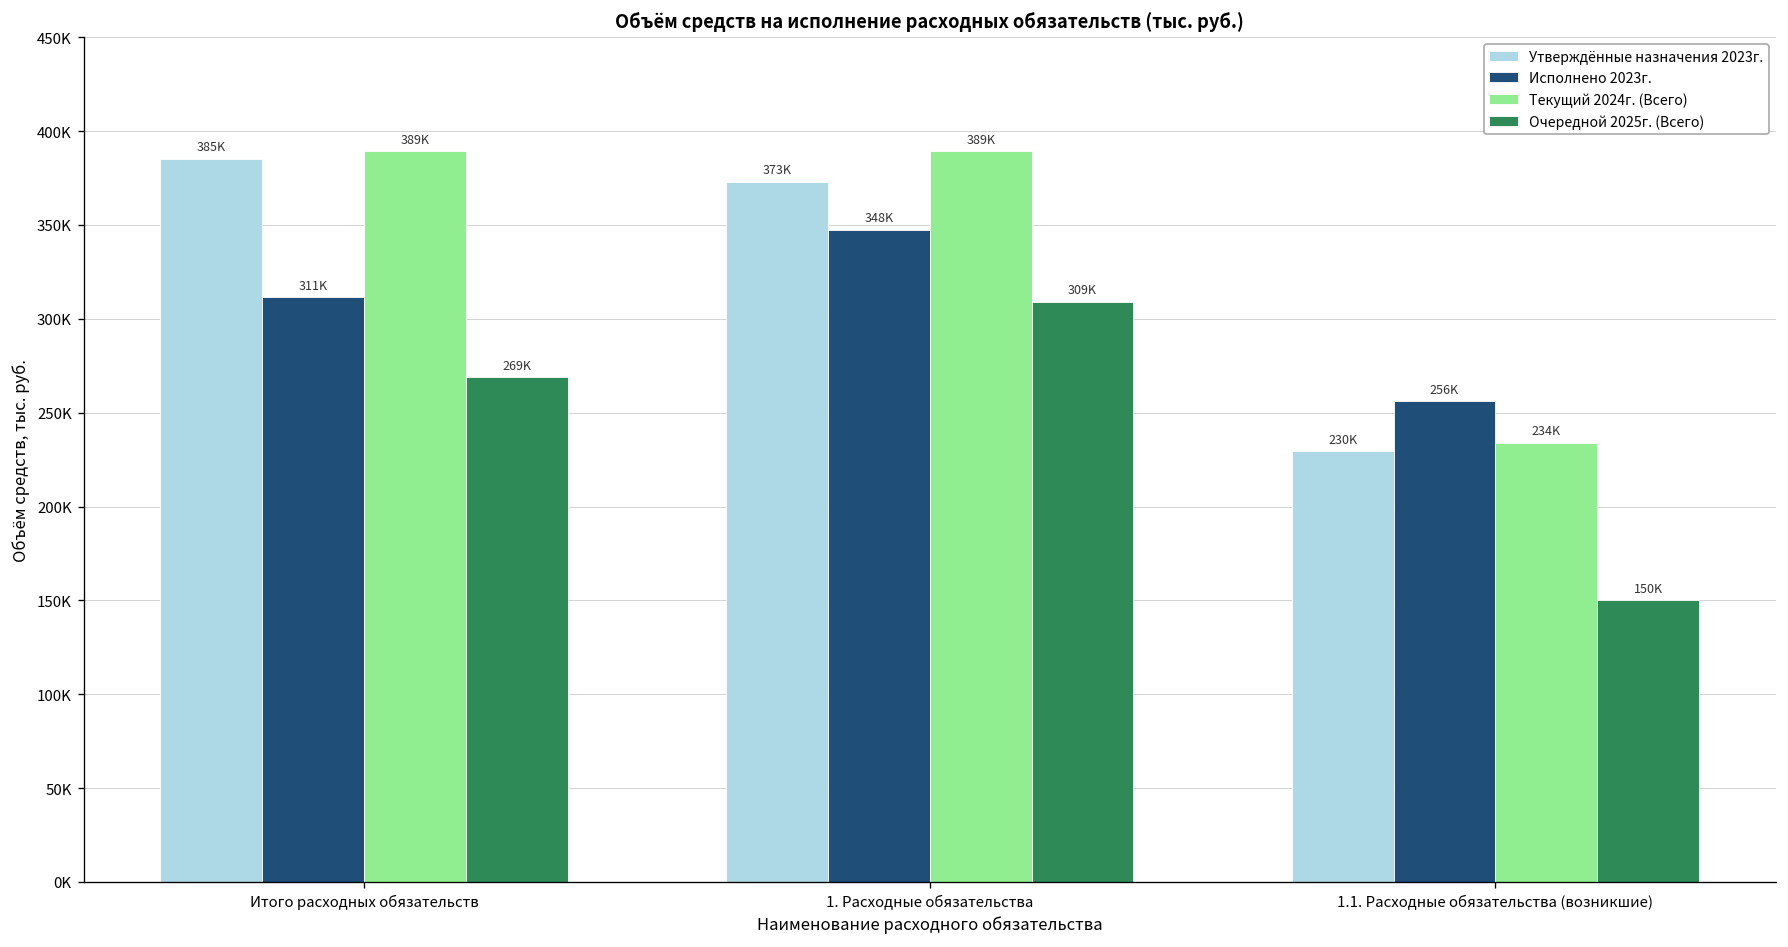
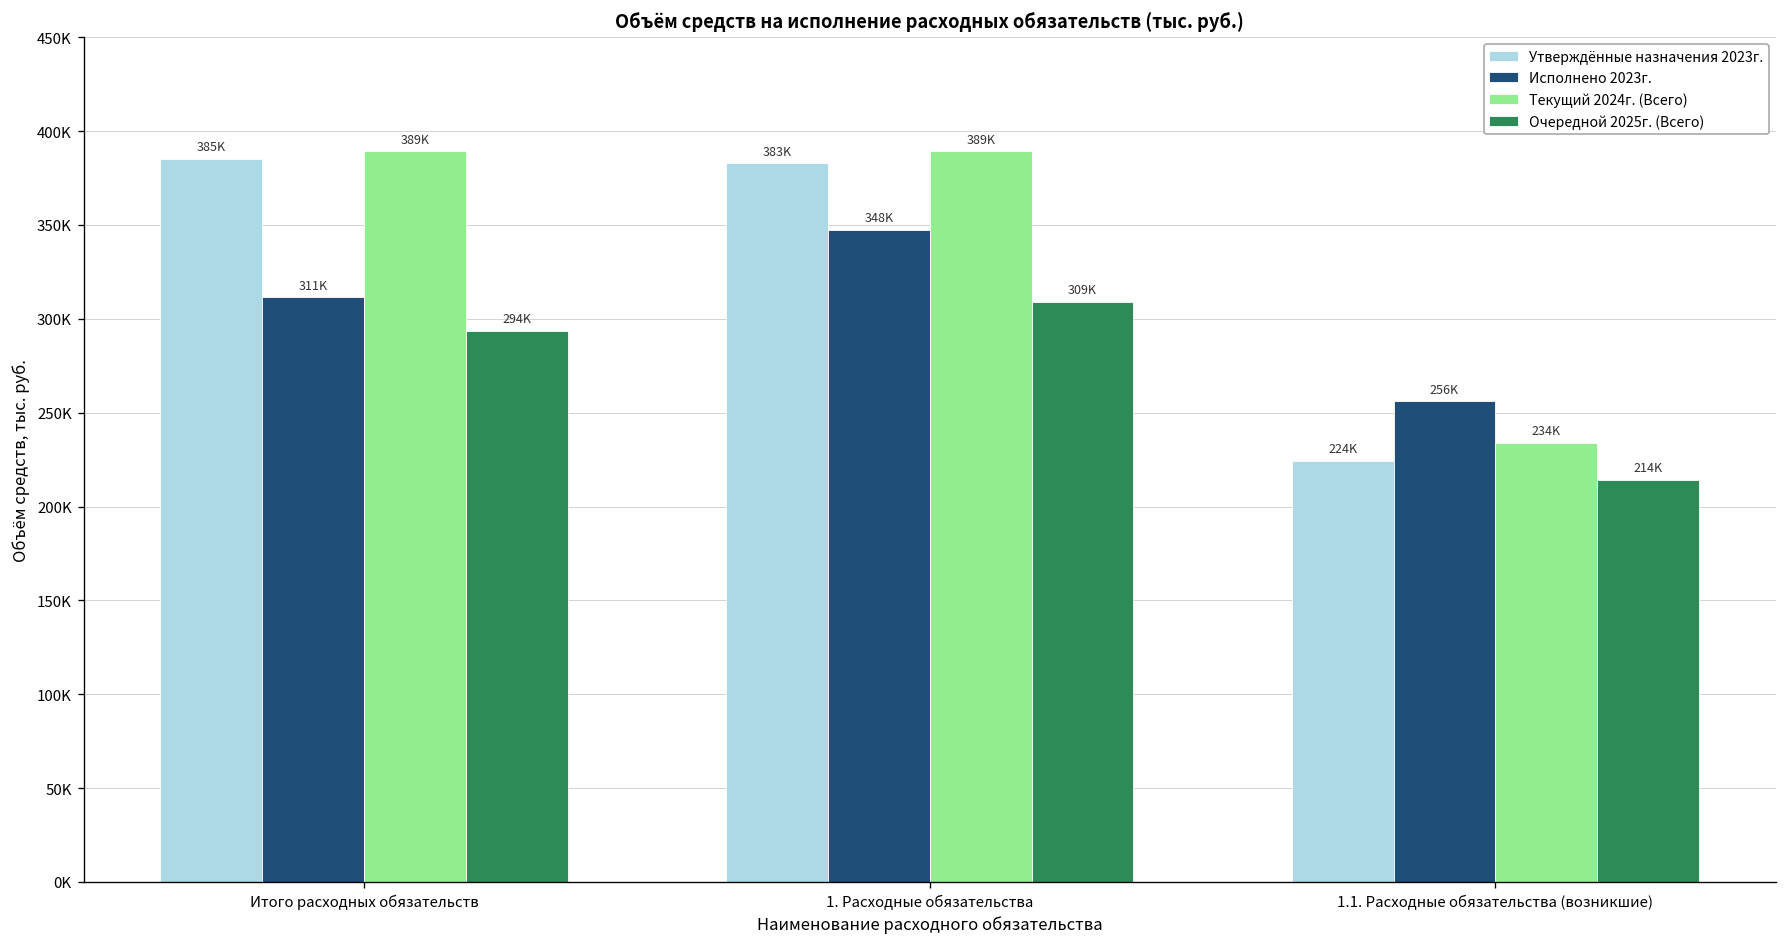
Очередной 2025г. (Всего), Итого расходных обязательств: 269K -> 294K
Утверждённые назначения 2023г., 1. Расходные обязательства: 373K -> 383K
Утверждённые назначения 2023г., 1.1. Расходные обязательства (возникшие): 230K -> 224K
Очередной 2025г. (Всего), 1.1. Расходные обязательства (возникшие): 150K -> 214K
